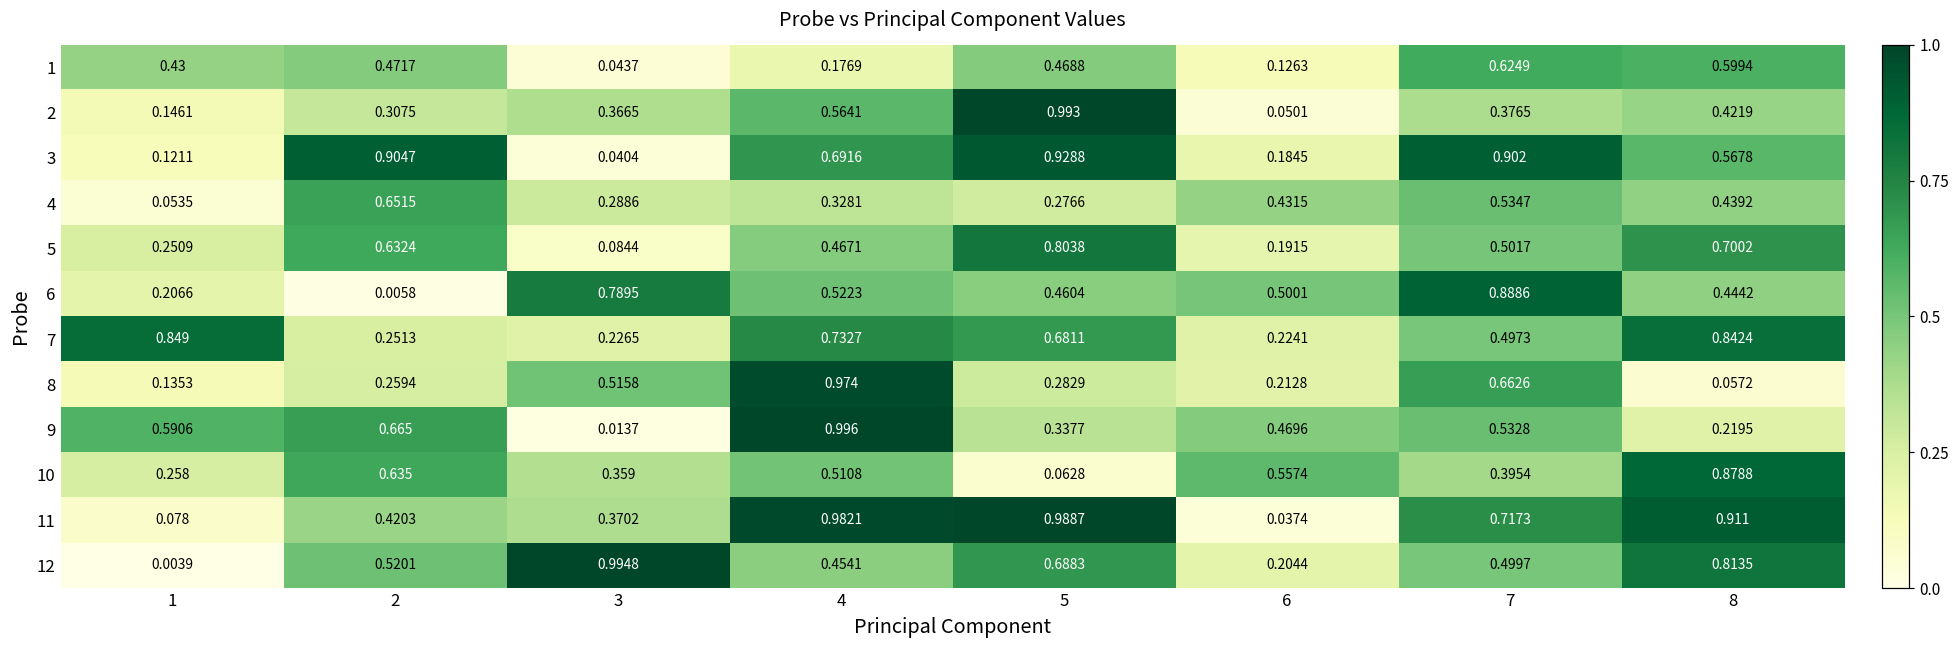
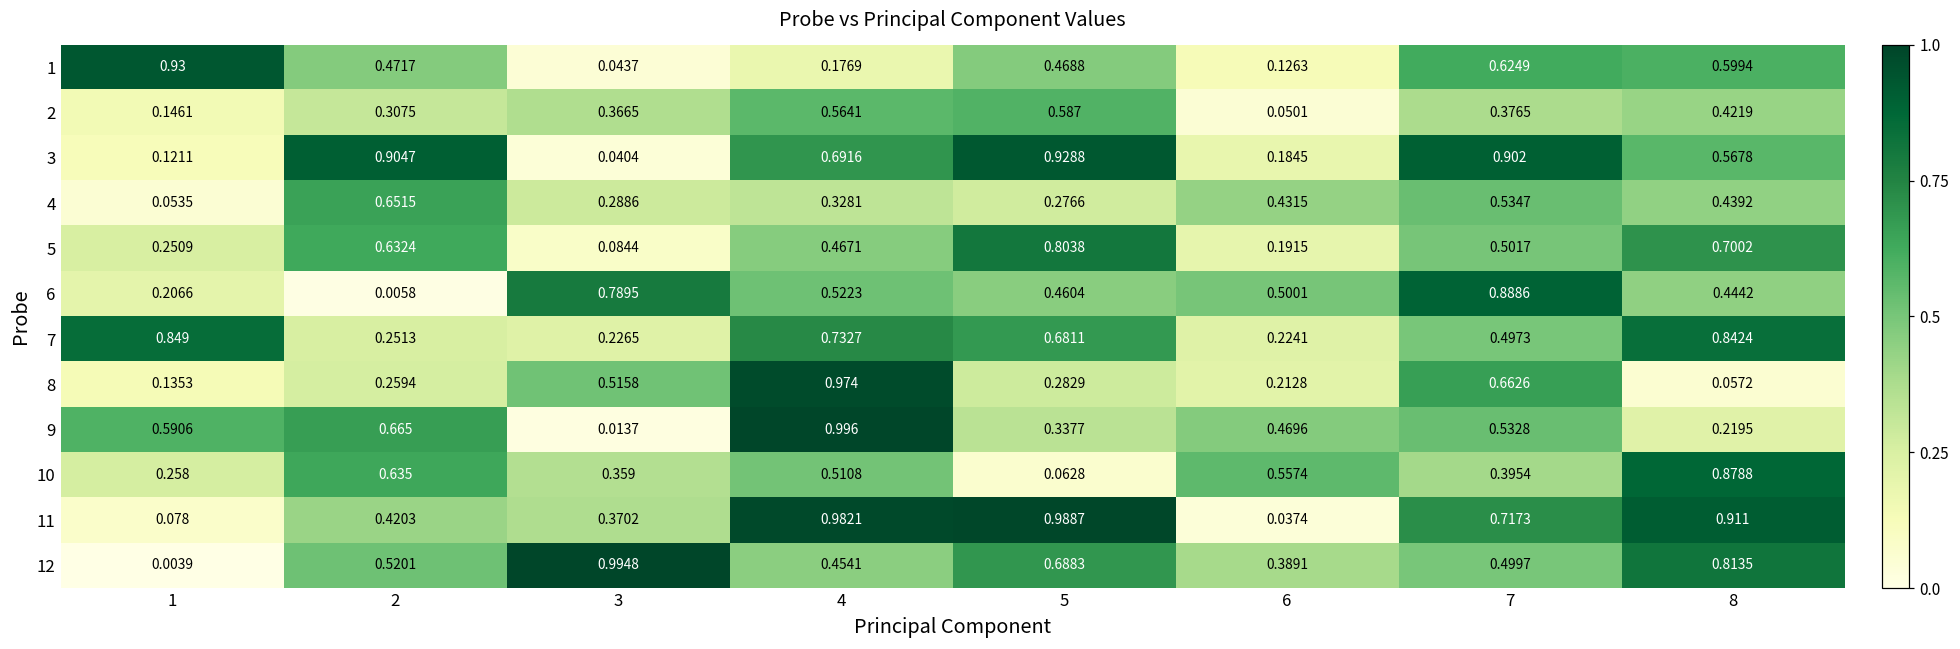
1, 1: 0.43 -> 0.93
2, 5: 0.993 -> 0.587
12, 6: 0.2044 -> 0.3891
